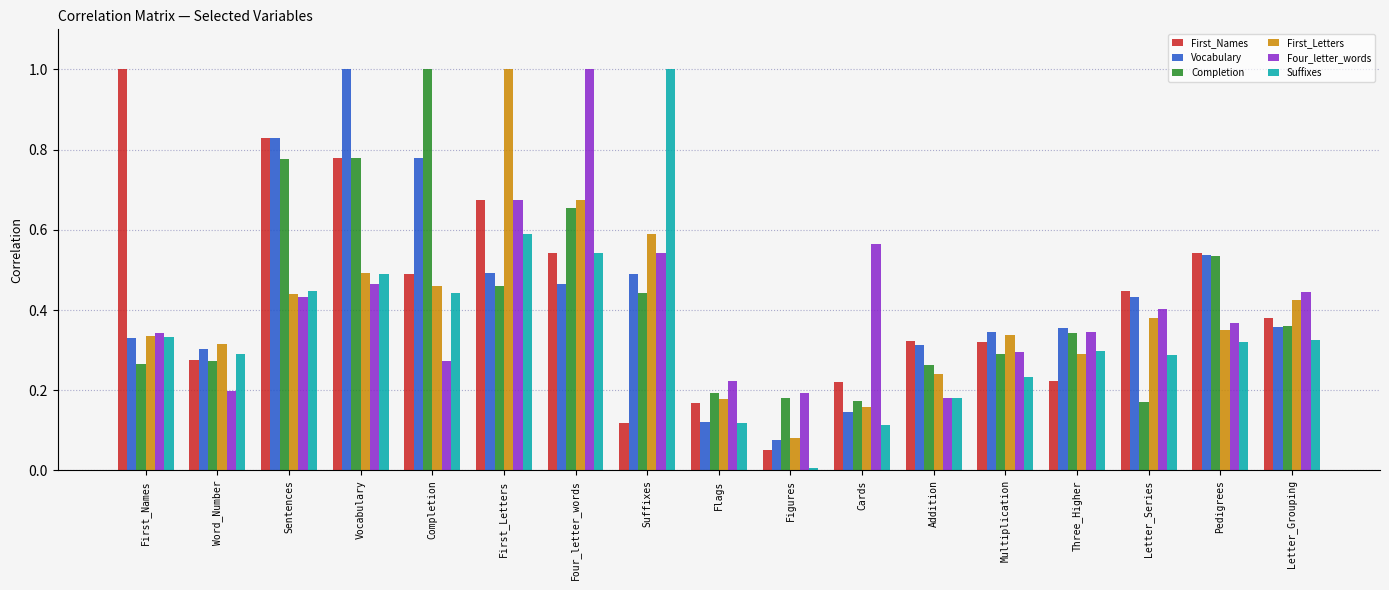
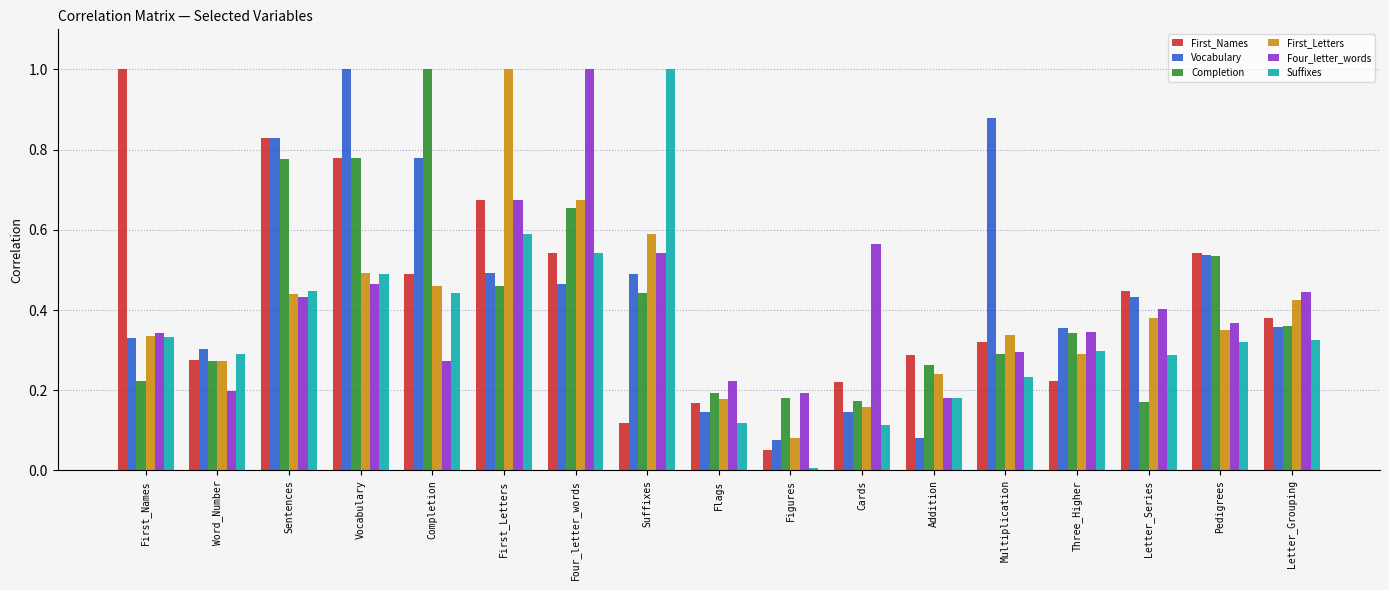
Completion, First_Names: 0.27 -> 0.22
First_Letters, Word_Number: 0.31 -> 0.27
Vocabulary, Flags: 0.12 -> 0.15
First_Names, Addition: 0.32 -> 0.29
Vocabulary, Addition: 0.31 -> 0.08
Vocabulary, Multiplication: 0.34 -> 0.88
